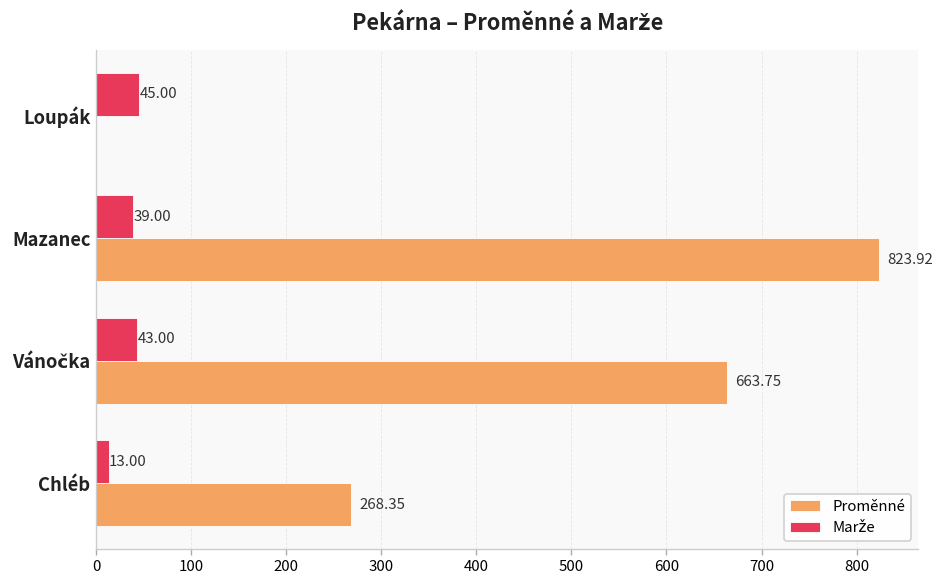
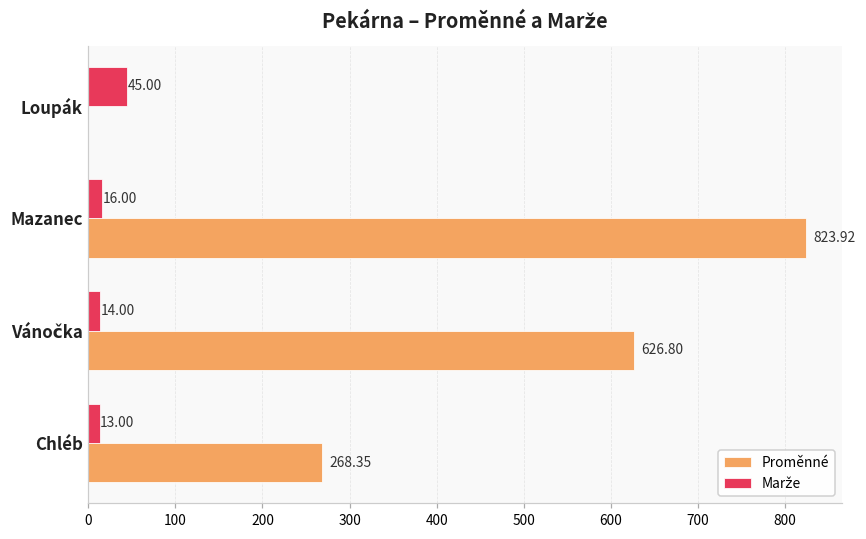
Marže, Mazanec: 39.00 -> 16.00
Marže, Vánočka: 43.00 -> 14.00
Proměnné, Vánočka: 663.75 -> 626.80
